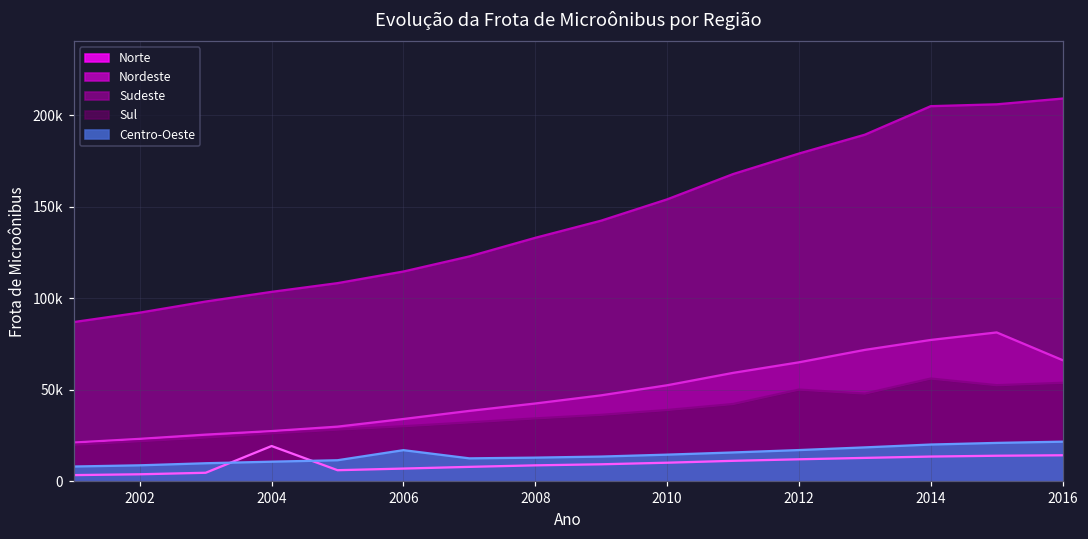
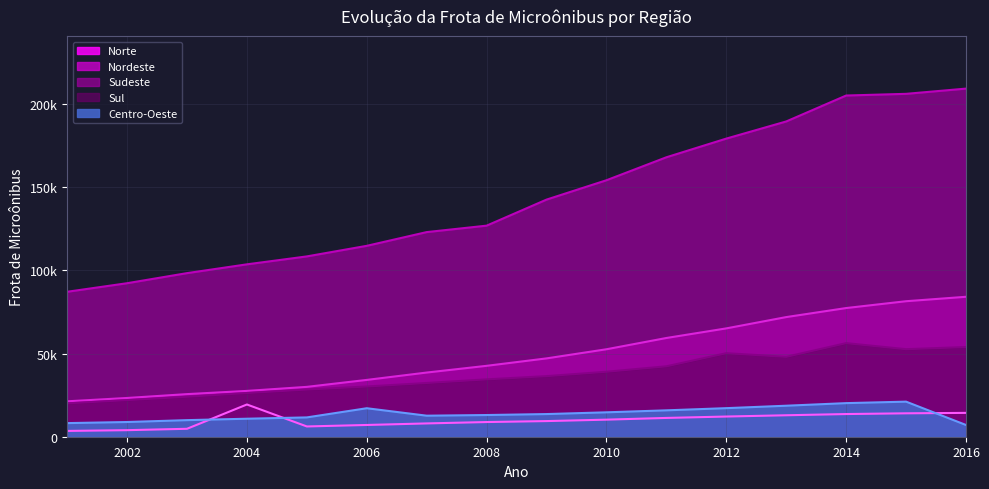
Sudeste, 2008: 133000 -> 127000
Nordeste, 2016: 66000 -> 84000
Centro-Oeste, 2016: 22000 -> 7000
